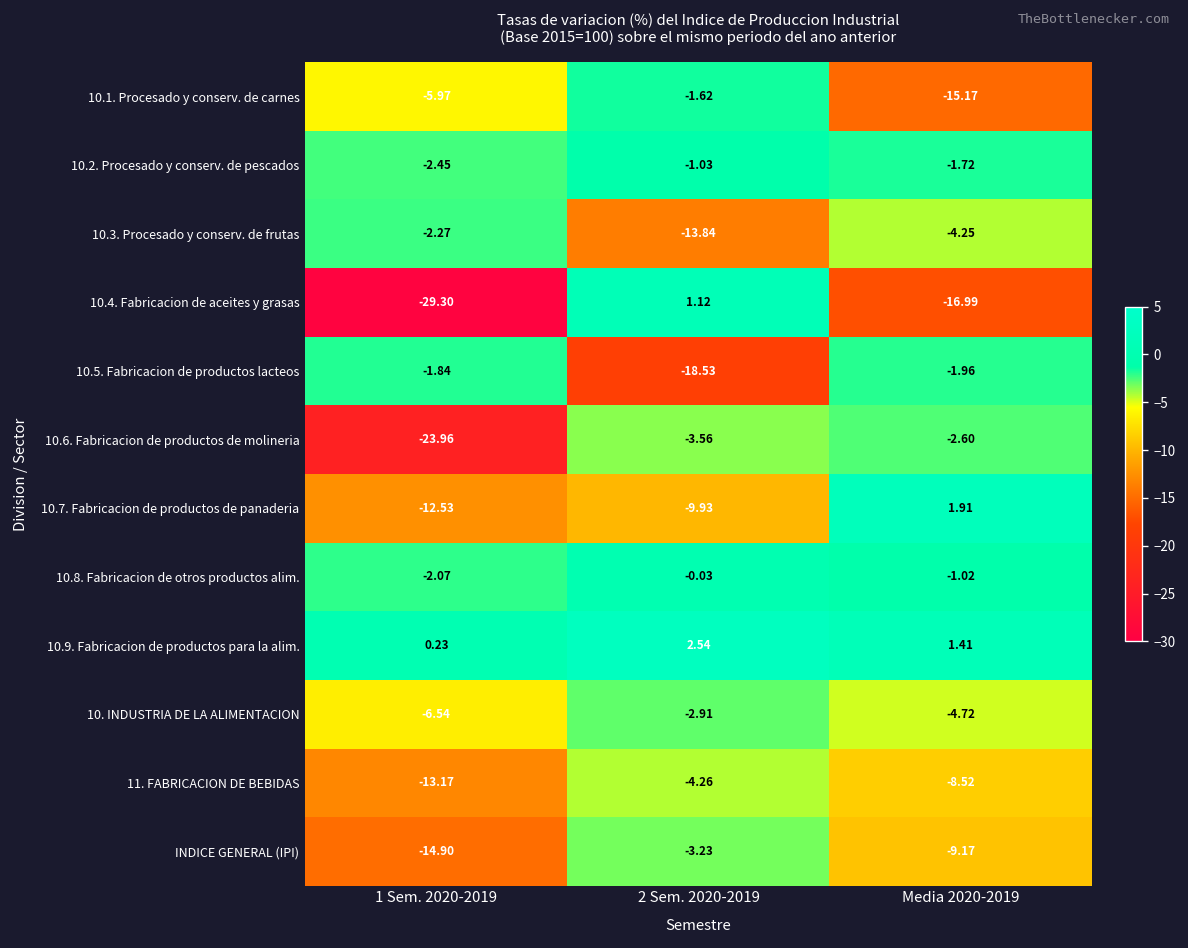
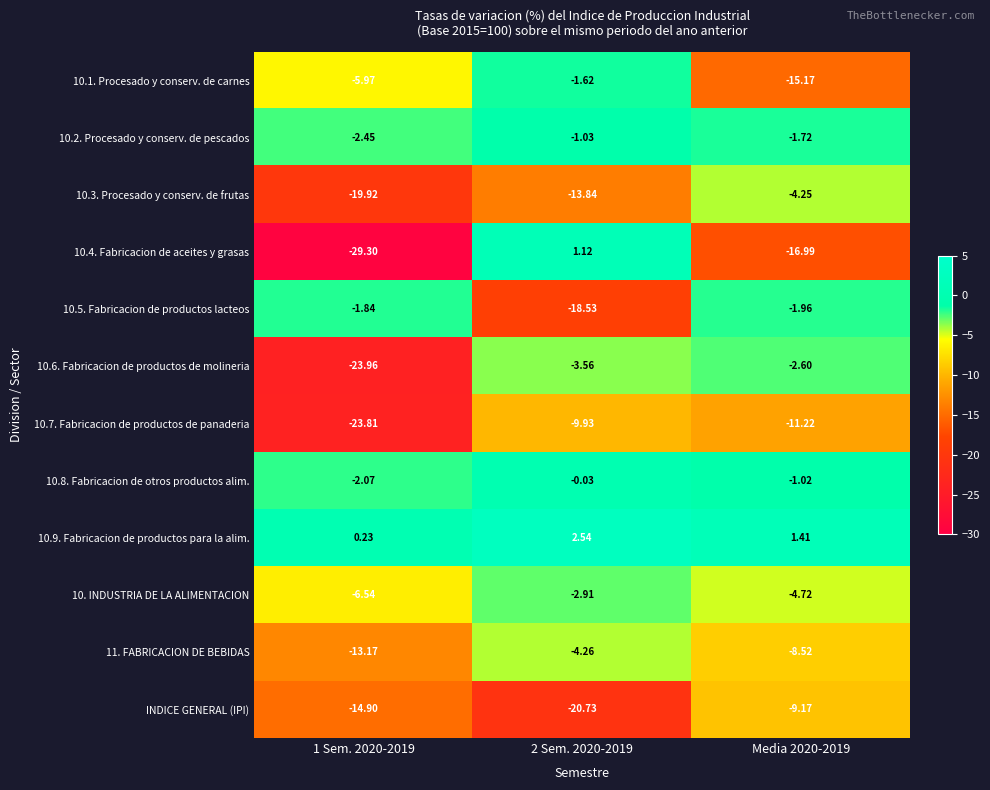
10.3. Procesado y conserv. de frutas, 1 Sem. 2020-2019: -2.27 -> -19.92
10.7. Fabricacion de productos de panaderia, 1 Sem. 2020-2019: -12.53 -> -23.81
10.7. Fabricacion de productos de panaderia, Media 2020-2019: 1.91 -> -11.22
INDICE GENERAL (IPI), 2 Sem. 2020-2019: -3.23 -> -20.73
